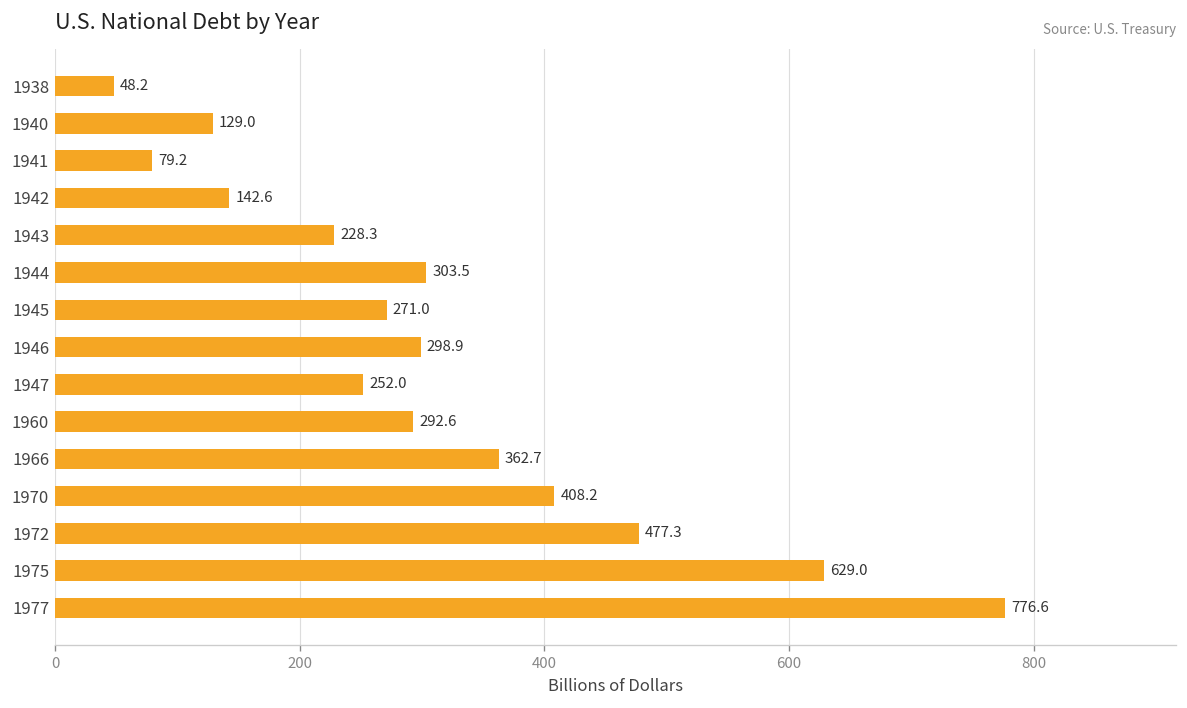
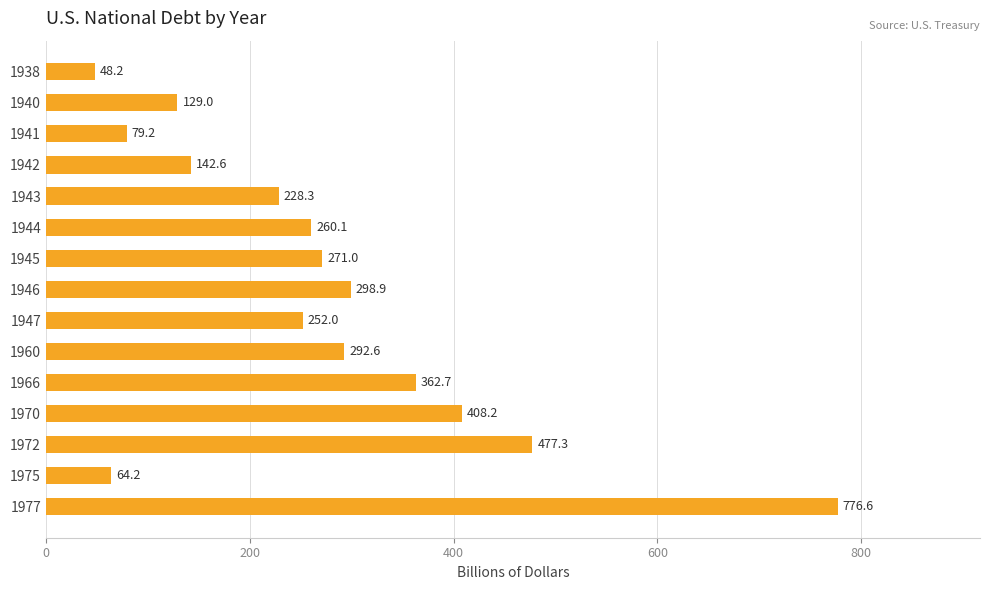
1944: 303.5 -> 260.1
1975: 629.0 -> 64.2
